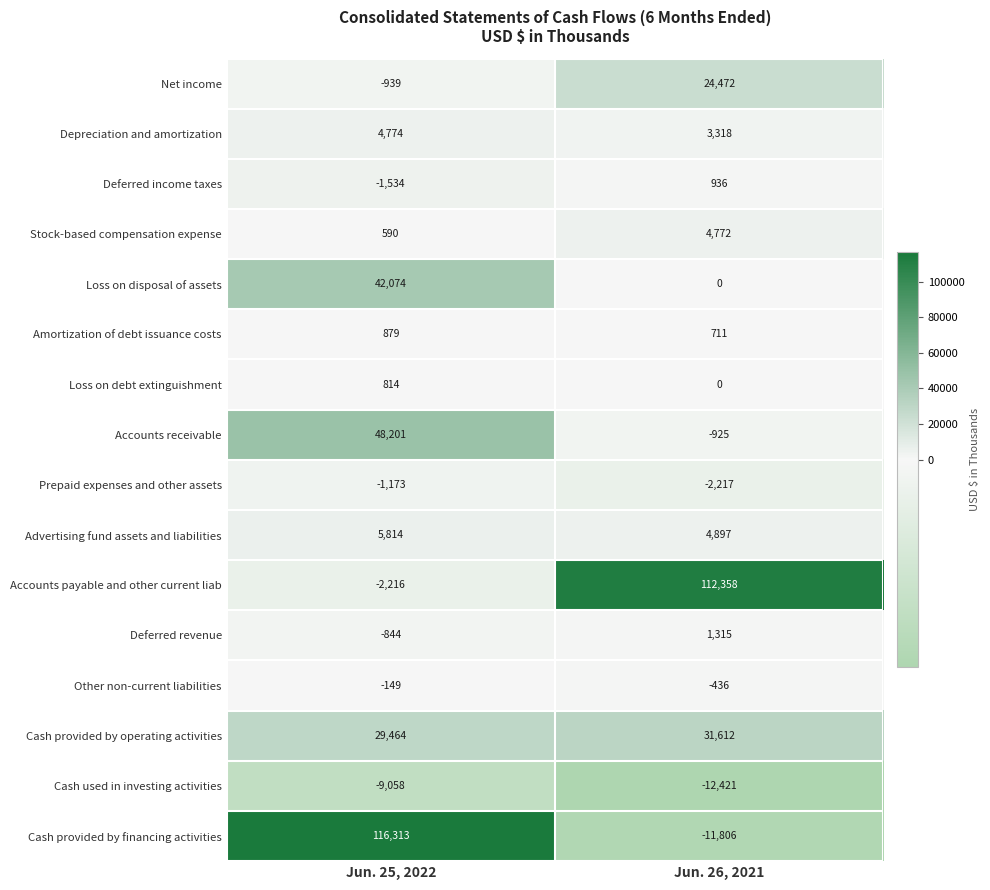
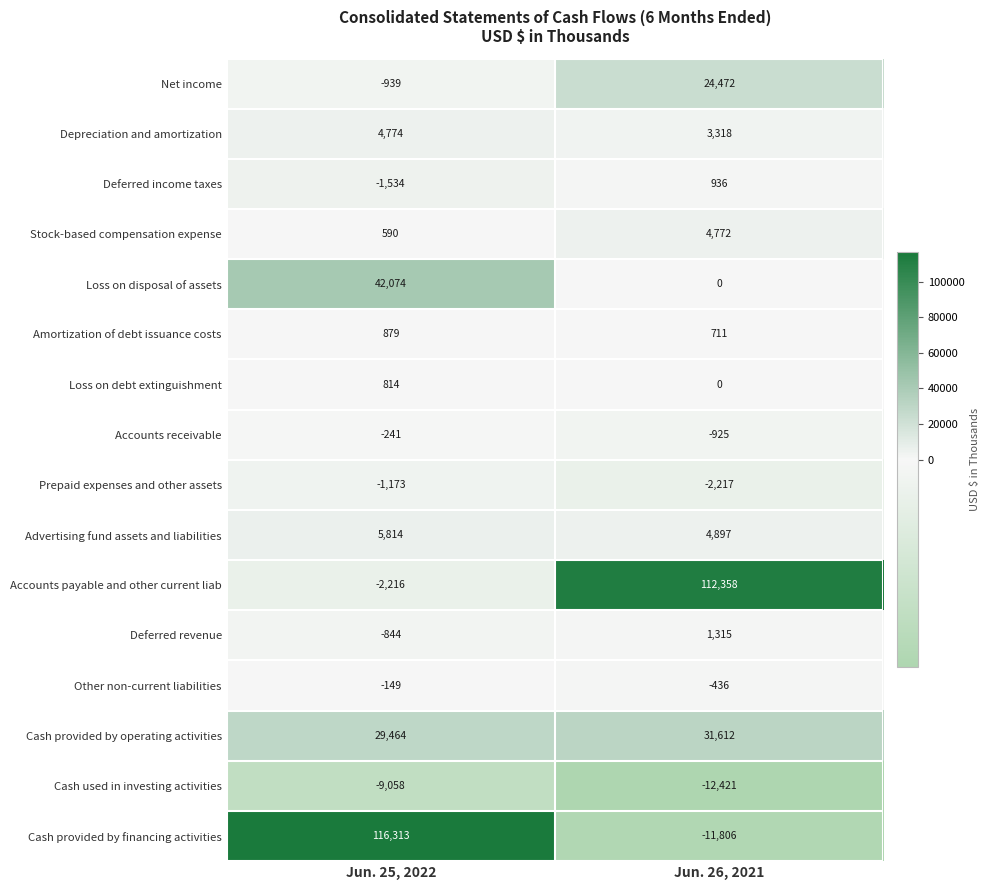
Accounts receivable, Jun. 25, 2022: 48,201 -> -241
